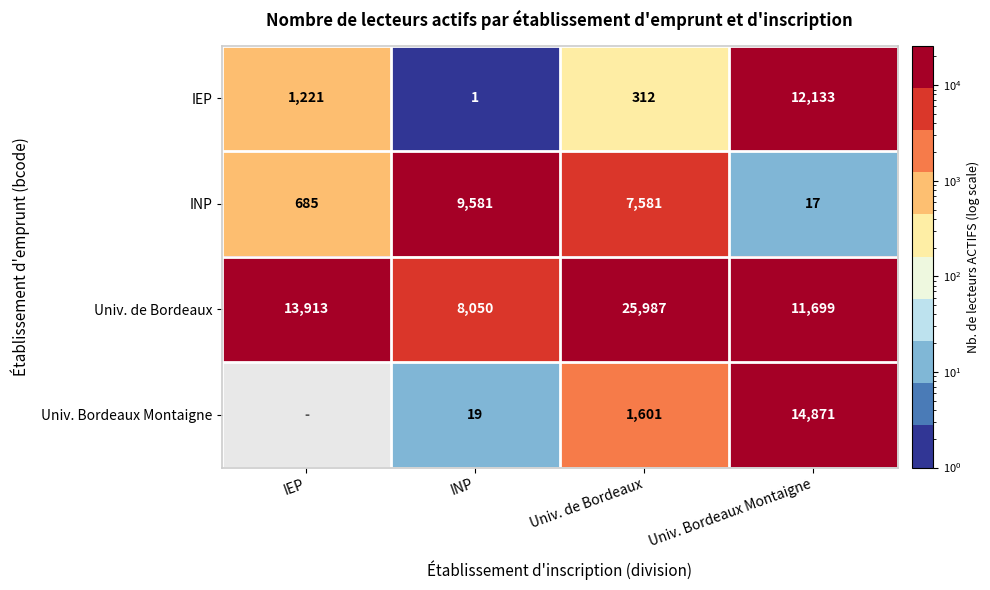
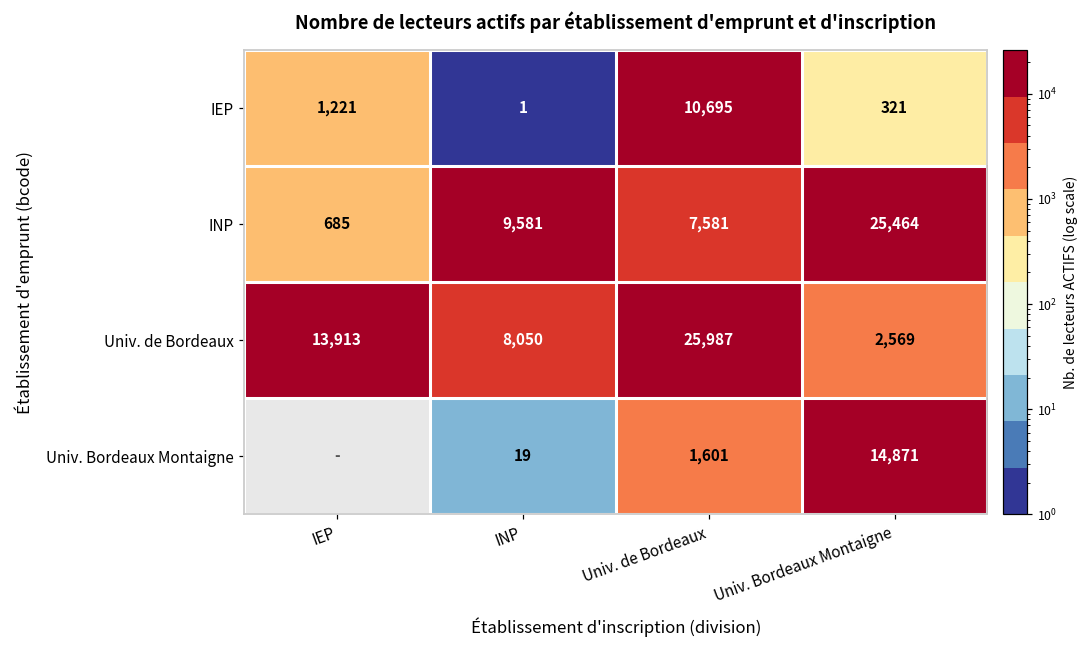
IEP, Univ. de Bordeaux: 312 -> 10,695
IEP, Univ. Bordeaux Montaigne: 12,133 -> 321
INP, Univ. Bordeaux Montaigne: 17 -> 25,464
Univ. de Bordeaux, Univ. Bordeaux Montaigne: 11,699 -> 2,569
